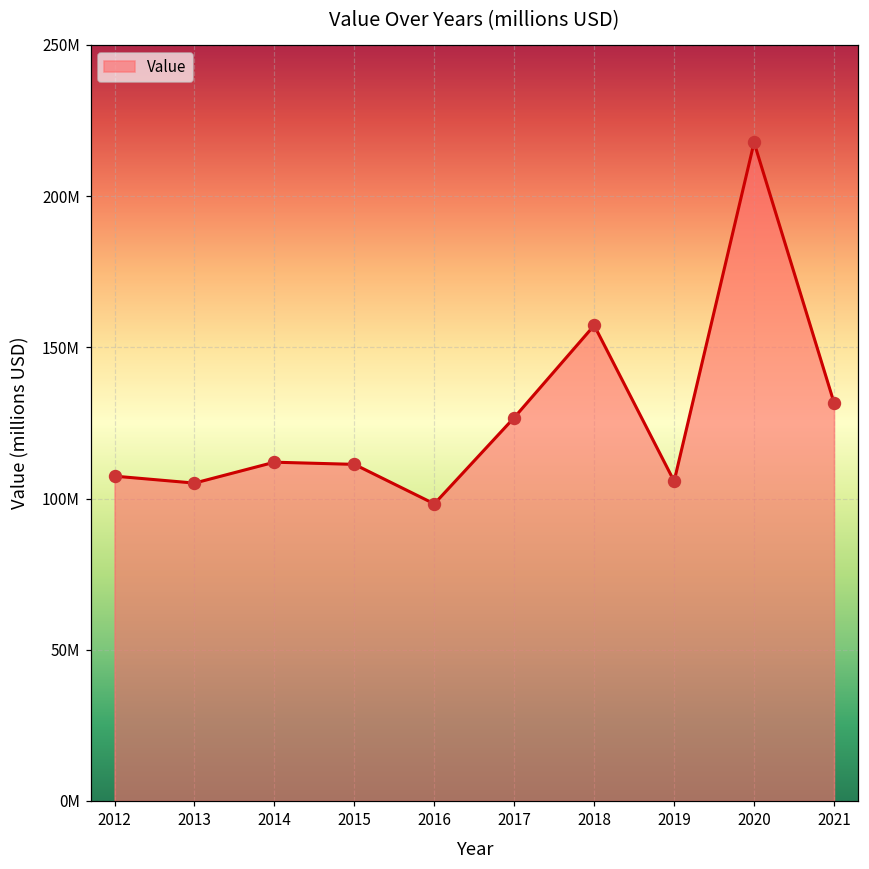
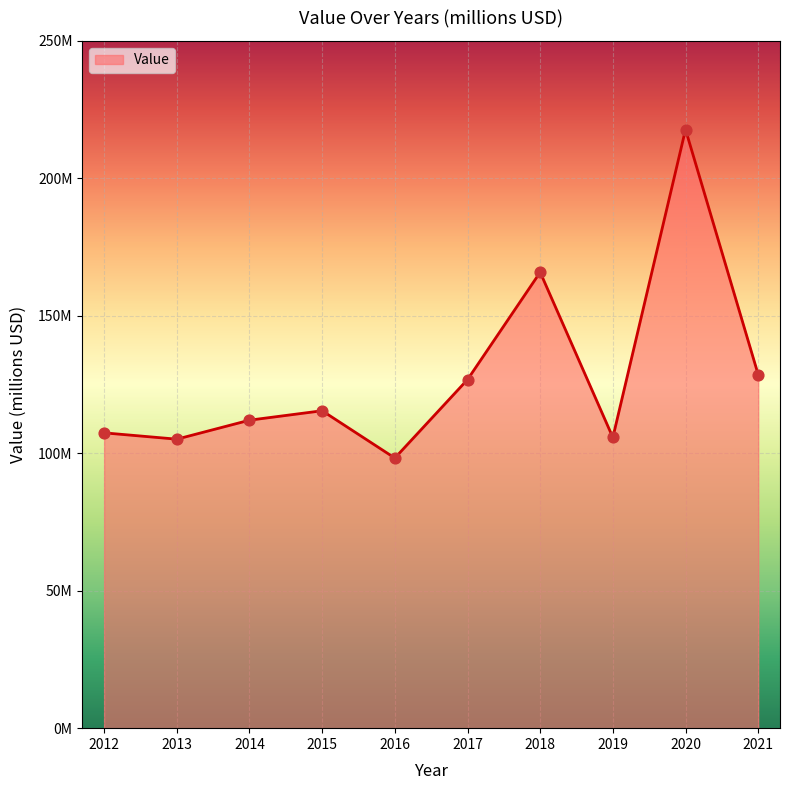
2015: 111000000 -> 115000000
2018: 157000000 -> 166000000
2021: 132000000 -> 129000000
